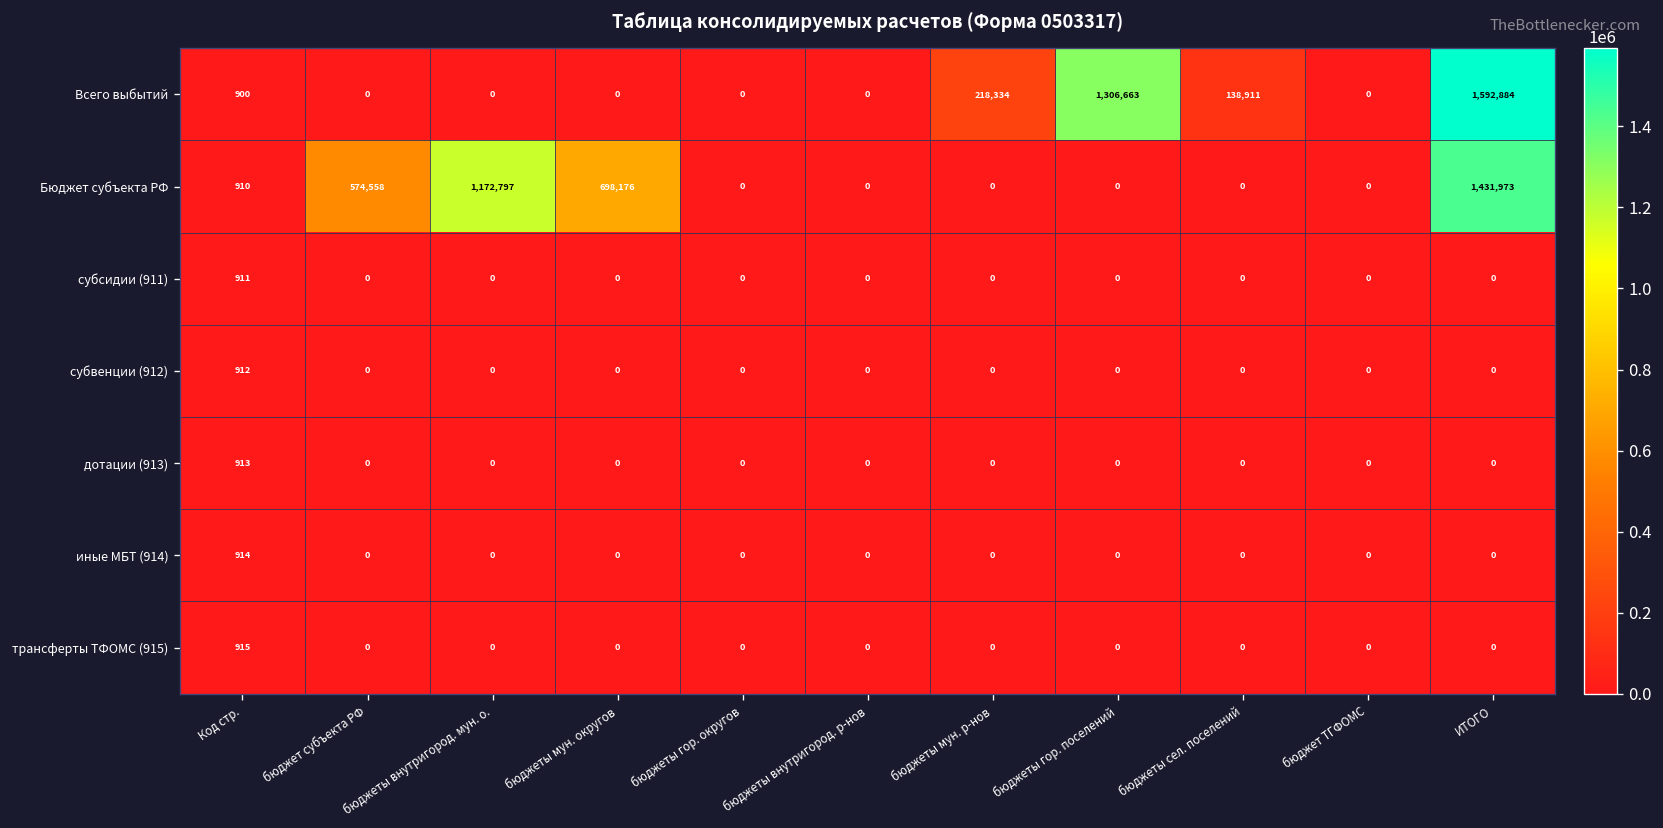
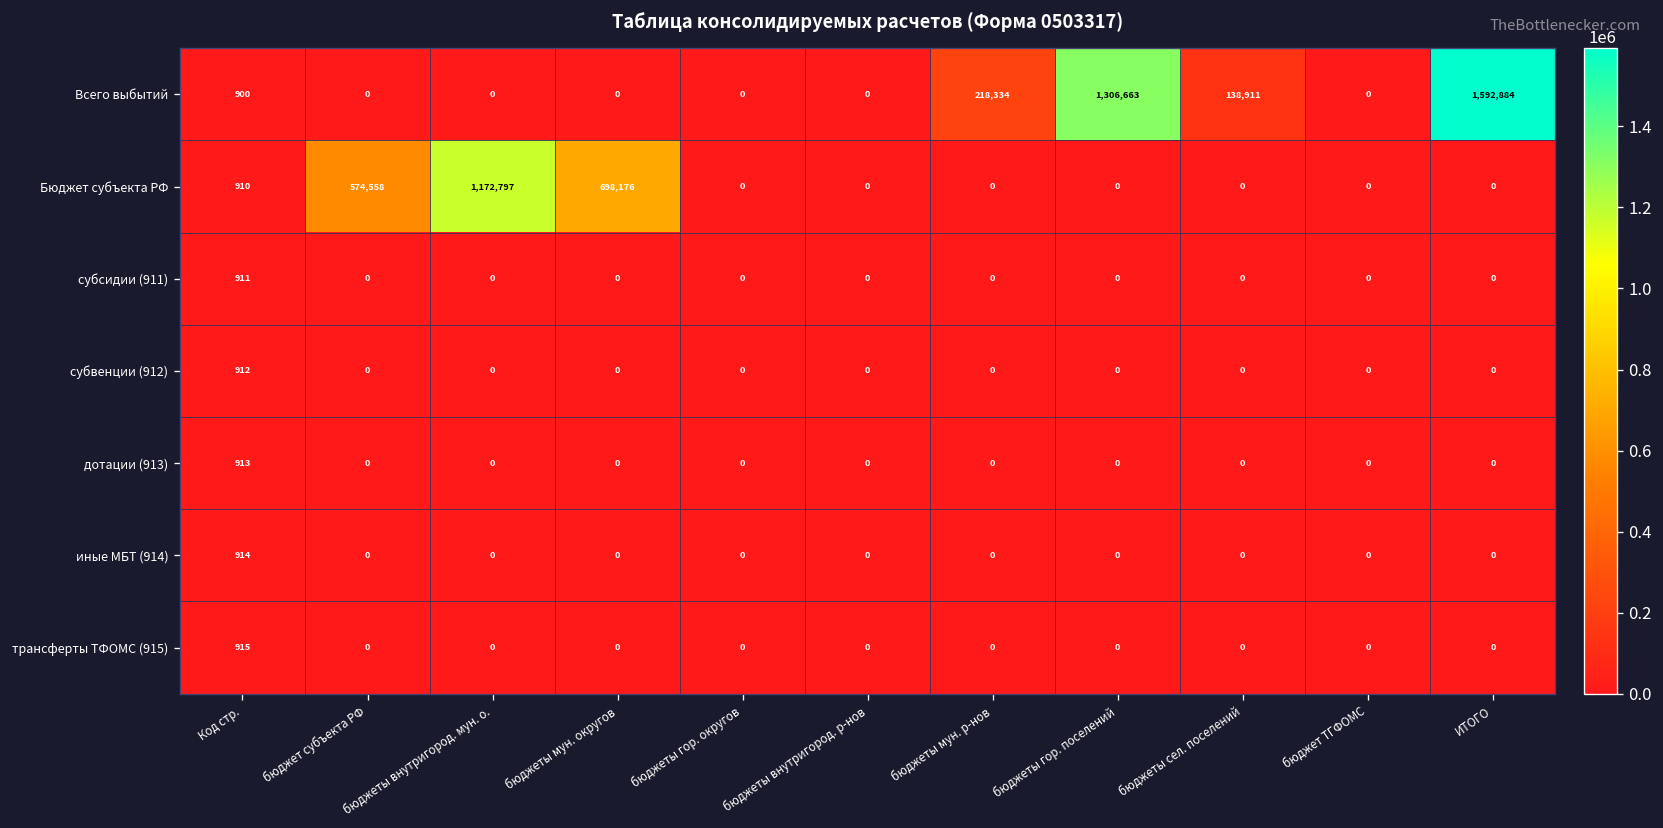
Бюджет субъекта РФ, ИТОГО: 1,431,973 -> 0
